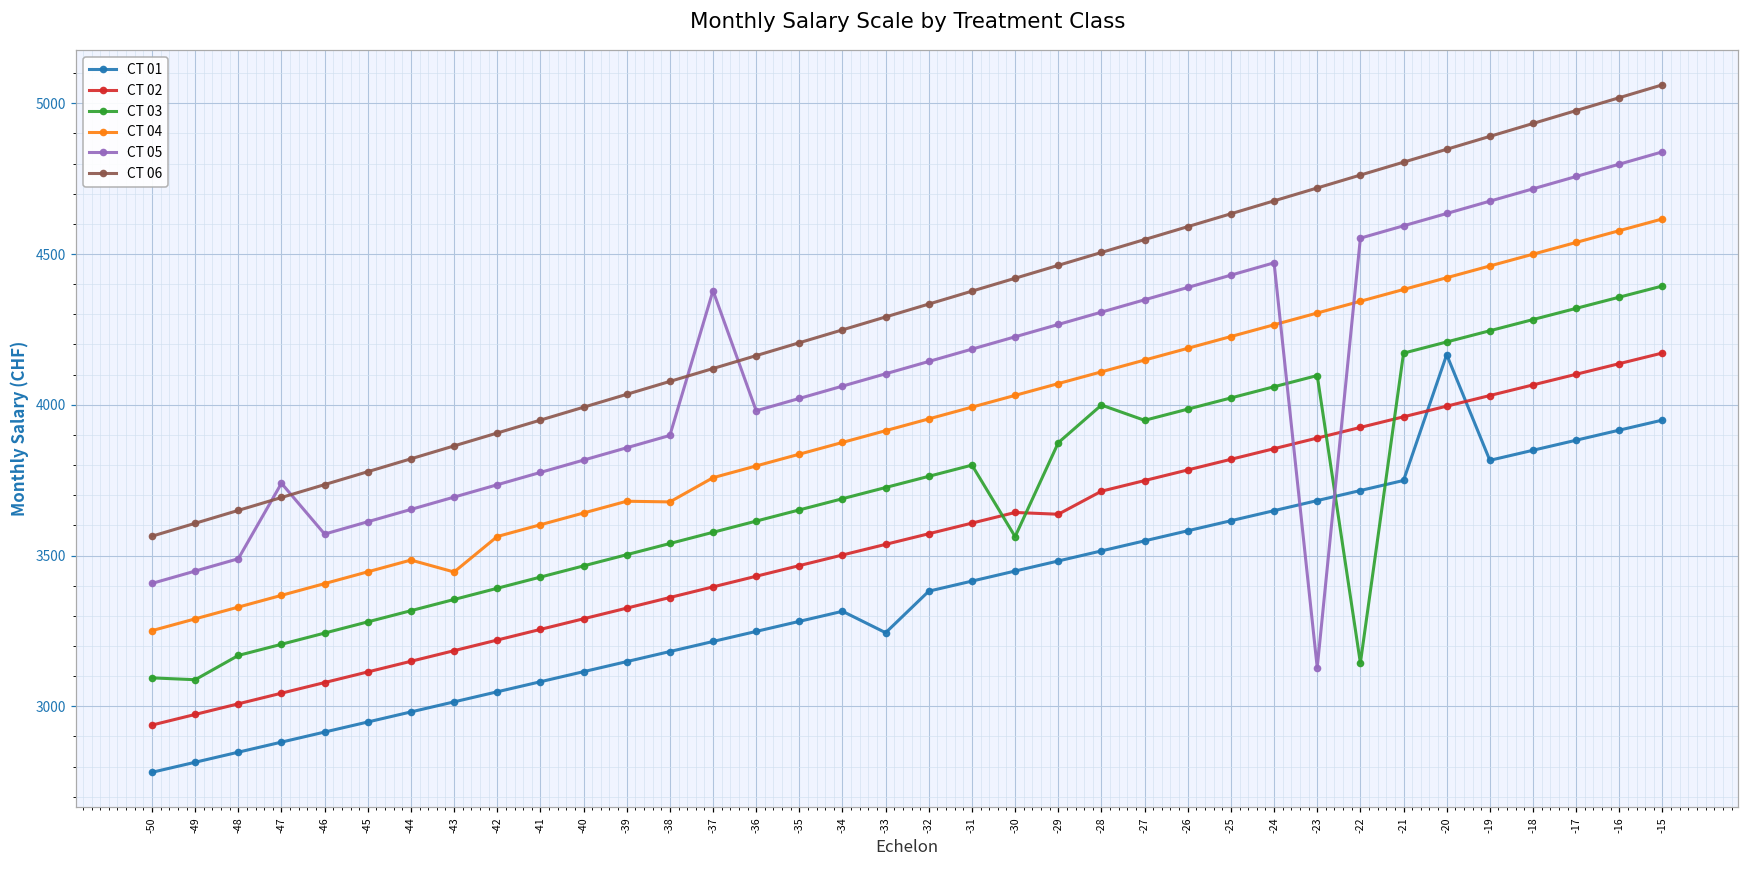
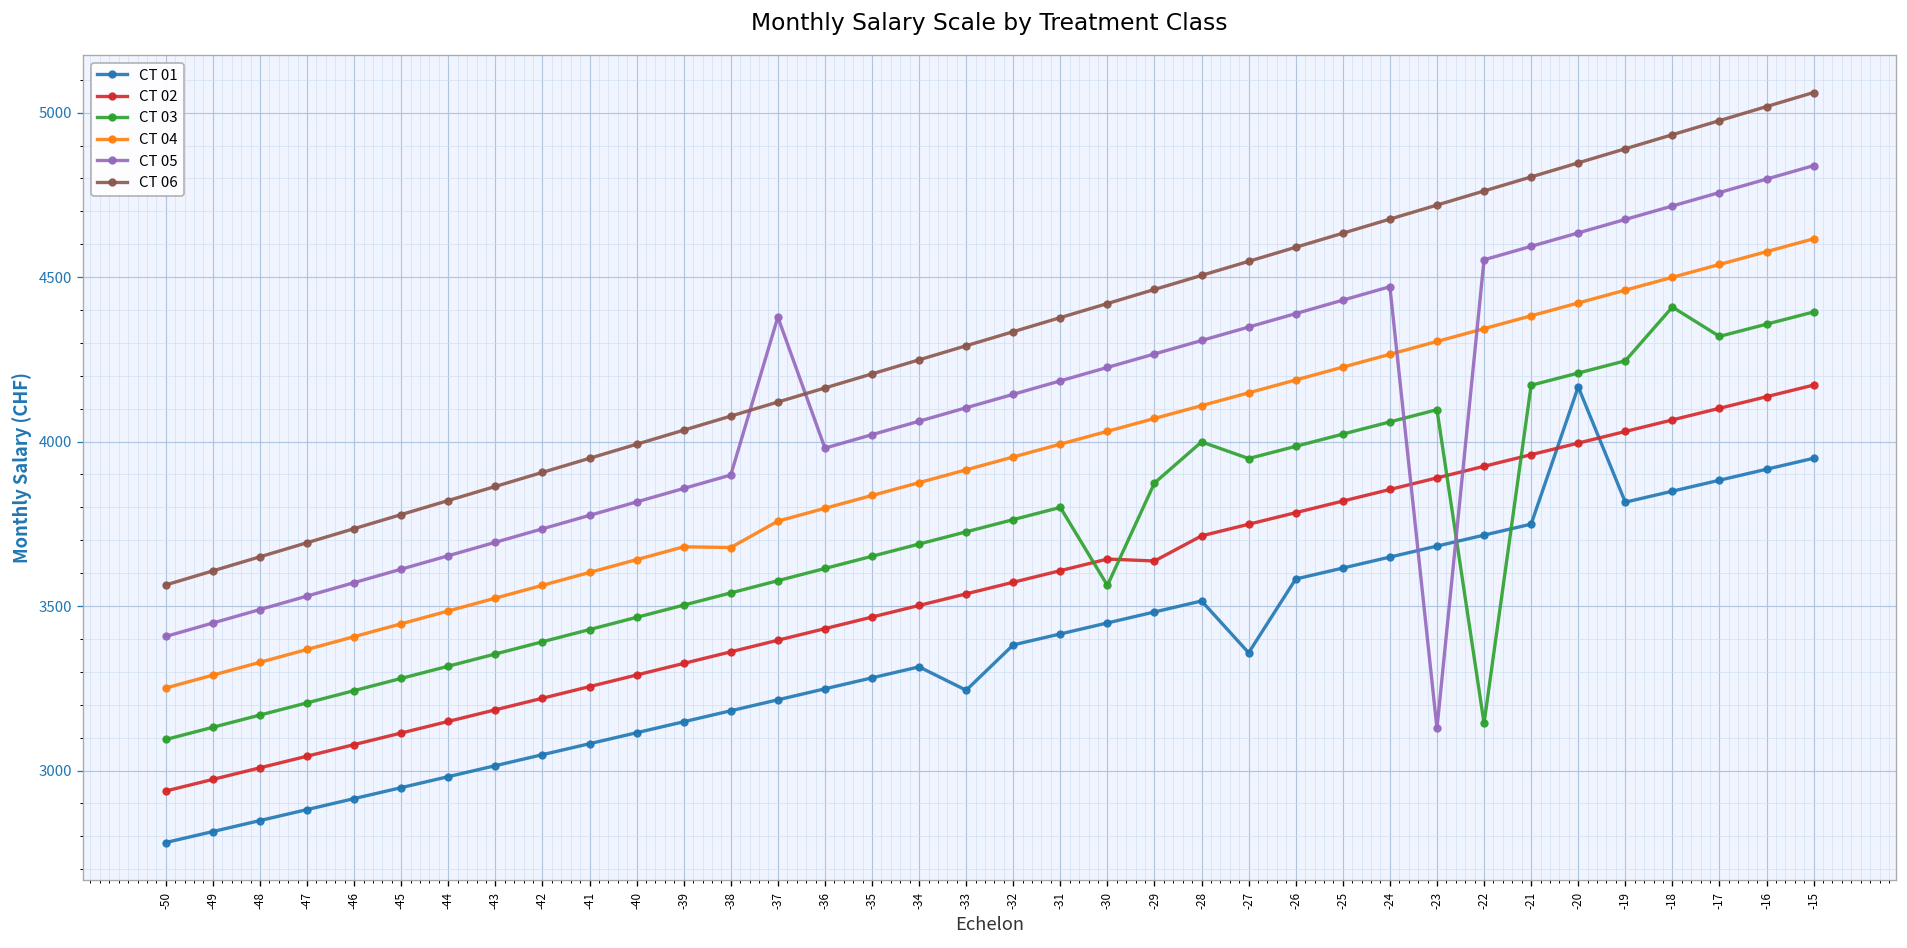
CT 03, -49: 3090 -> 3130
CT 05, -47: 3740 -> 3530
CT 04, -43: 3450 -> 3520
CT 01, -27: 3550 -> 3360
CT 03, -18: 4280 -> 4410
